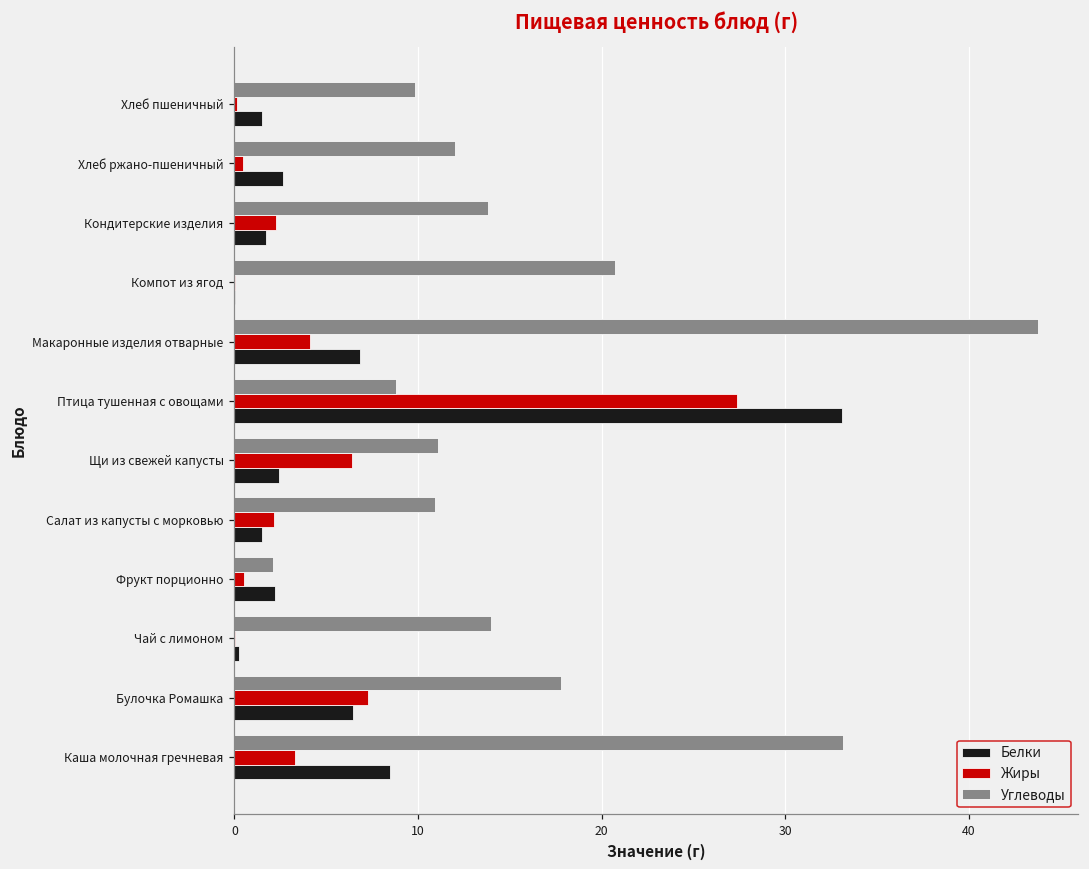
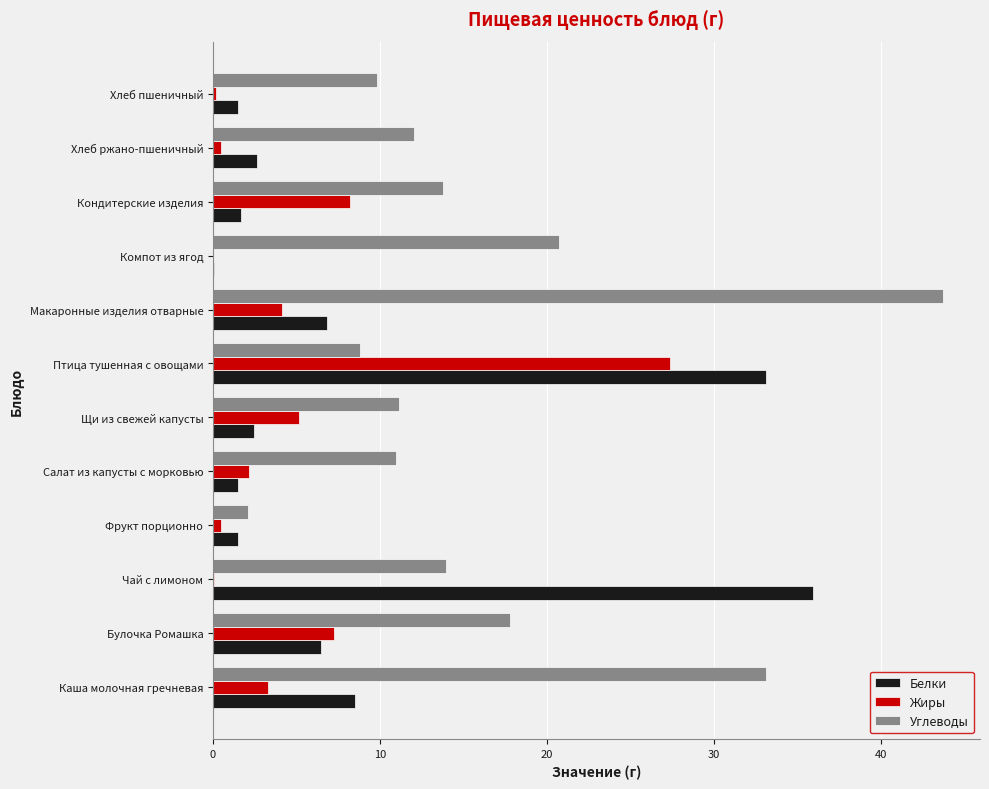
Жиры, Кондитерские изделия: 2.3 -> 8.2
Жиры, Щи из свежей капусты: 6.4 -> 5.1
Белки, Фрукт порционно: 2.2 -> 1.5
Белки, Чай с лимоном: 0.3 -> 35.9
